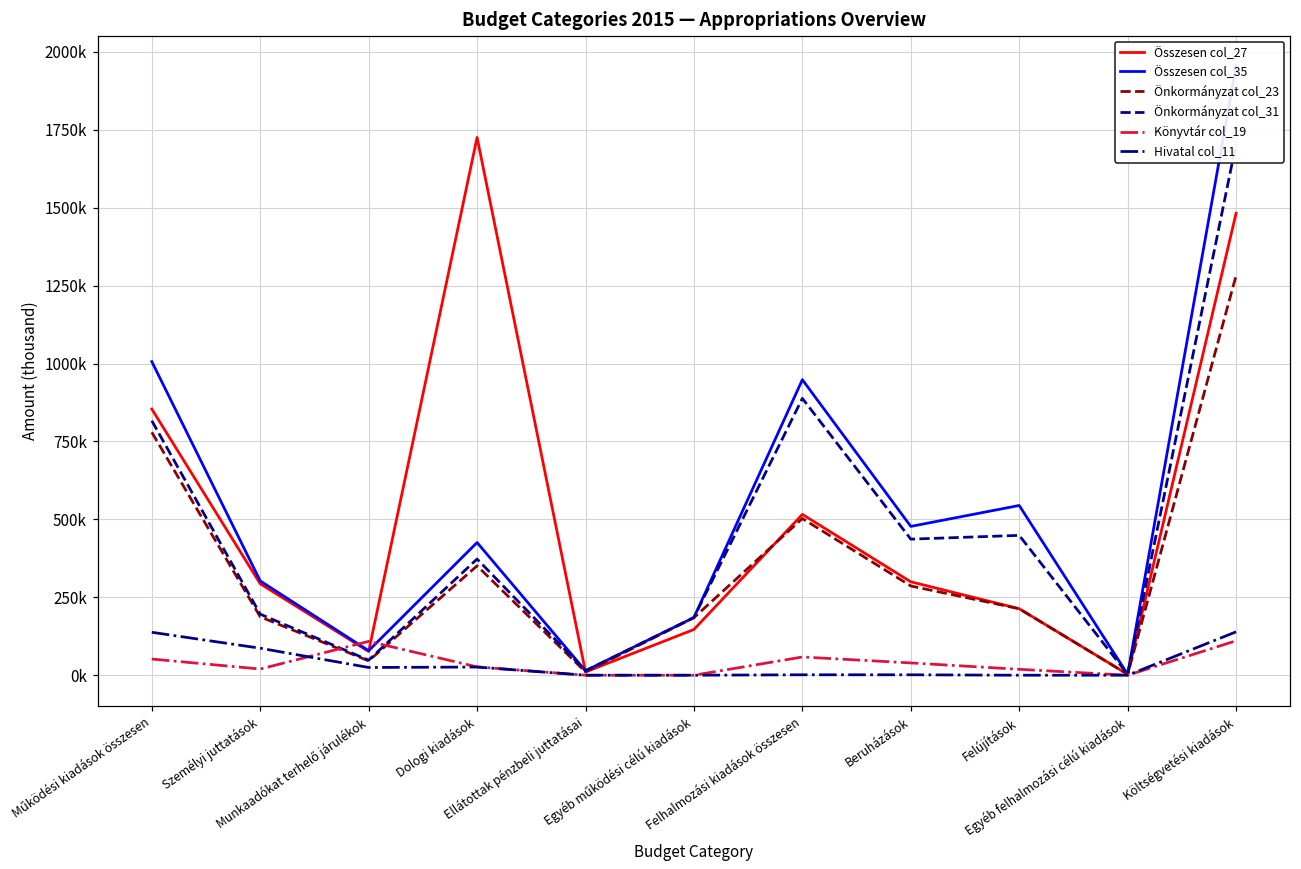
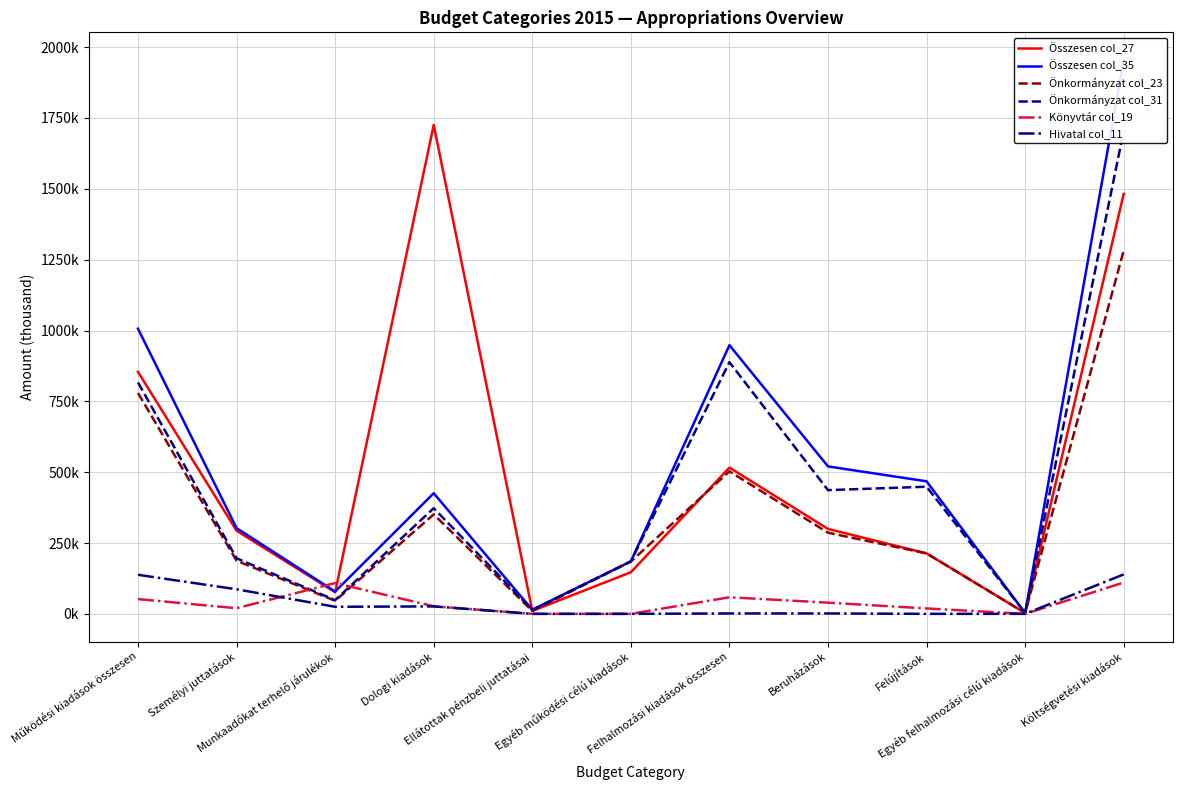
Összesen col_35, Beruházások: 480000 -> 520000
Összesen col_35, Felújítások: 540000 -> 470000
